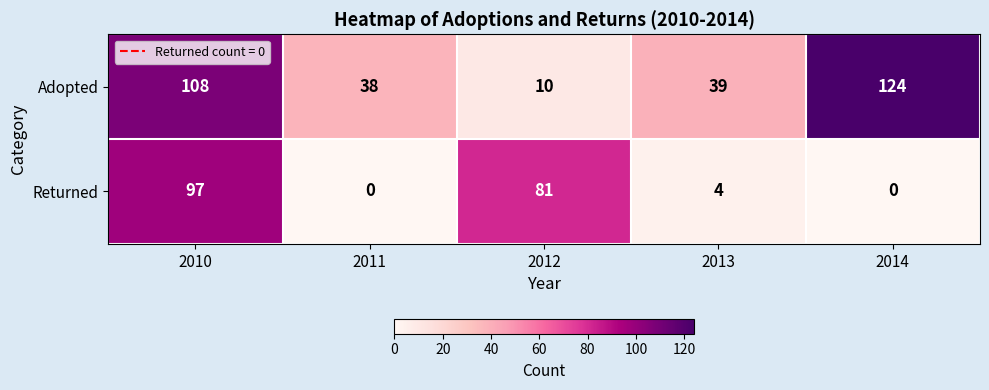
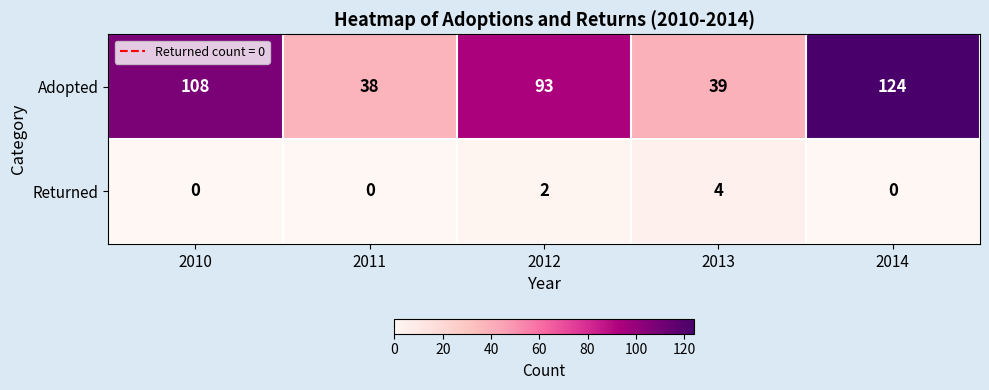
Adopted, 2012: 10 -> 93
Returned, 2010: 97 -> 0
Returned, 2012: 81 -> 2
